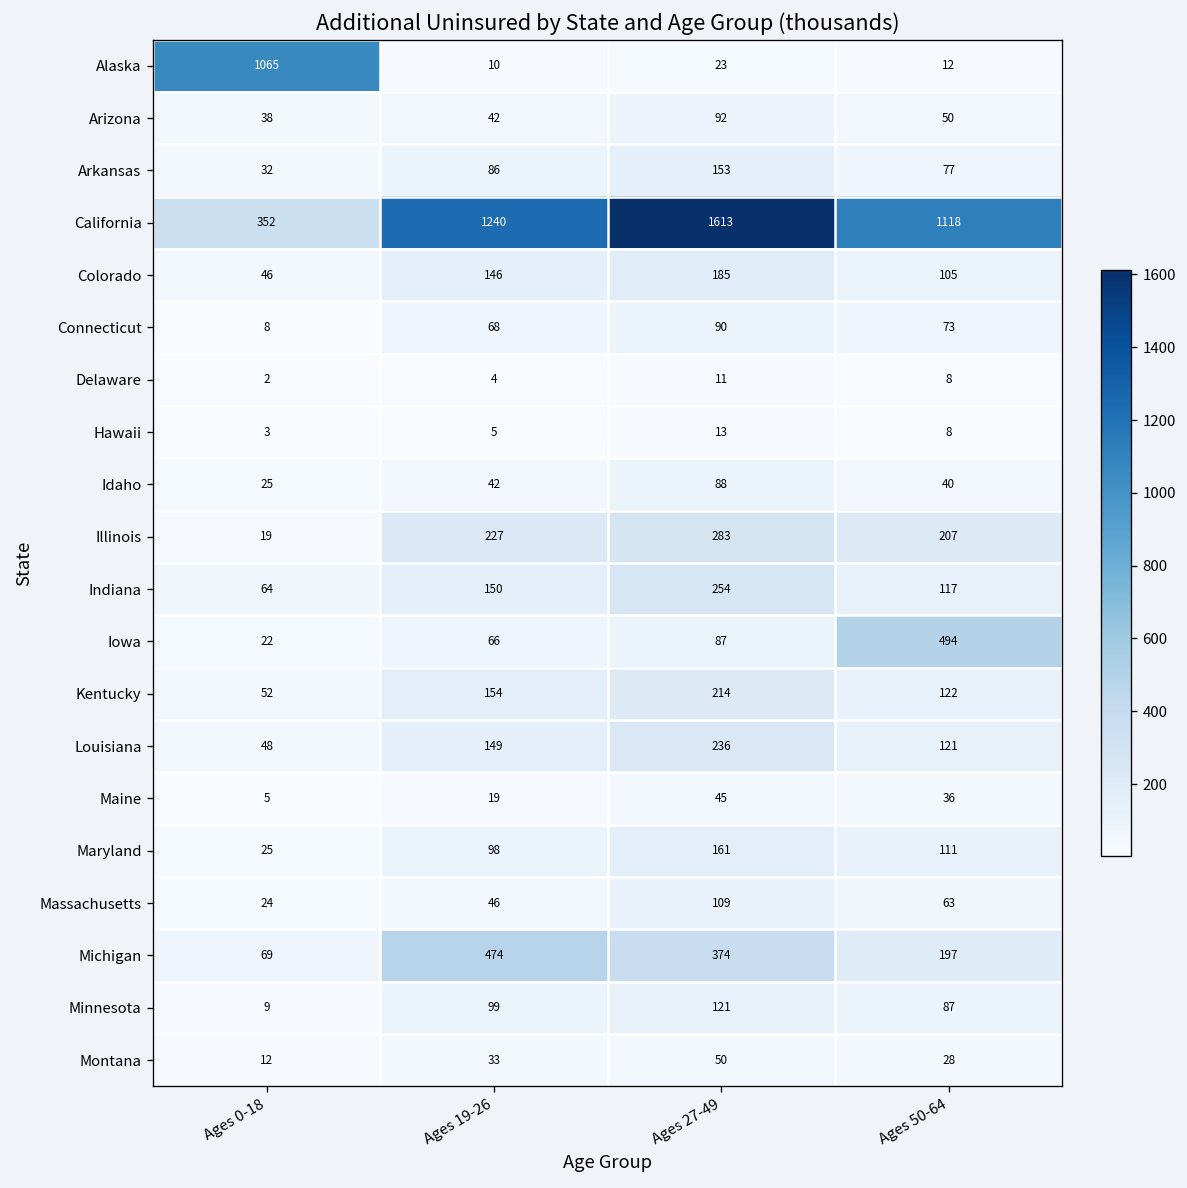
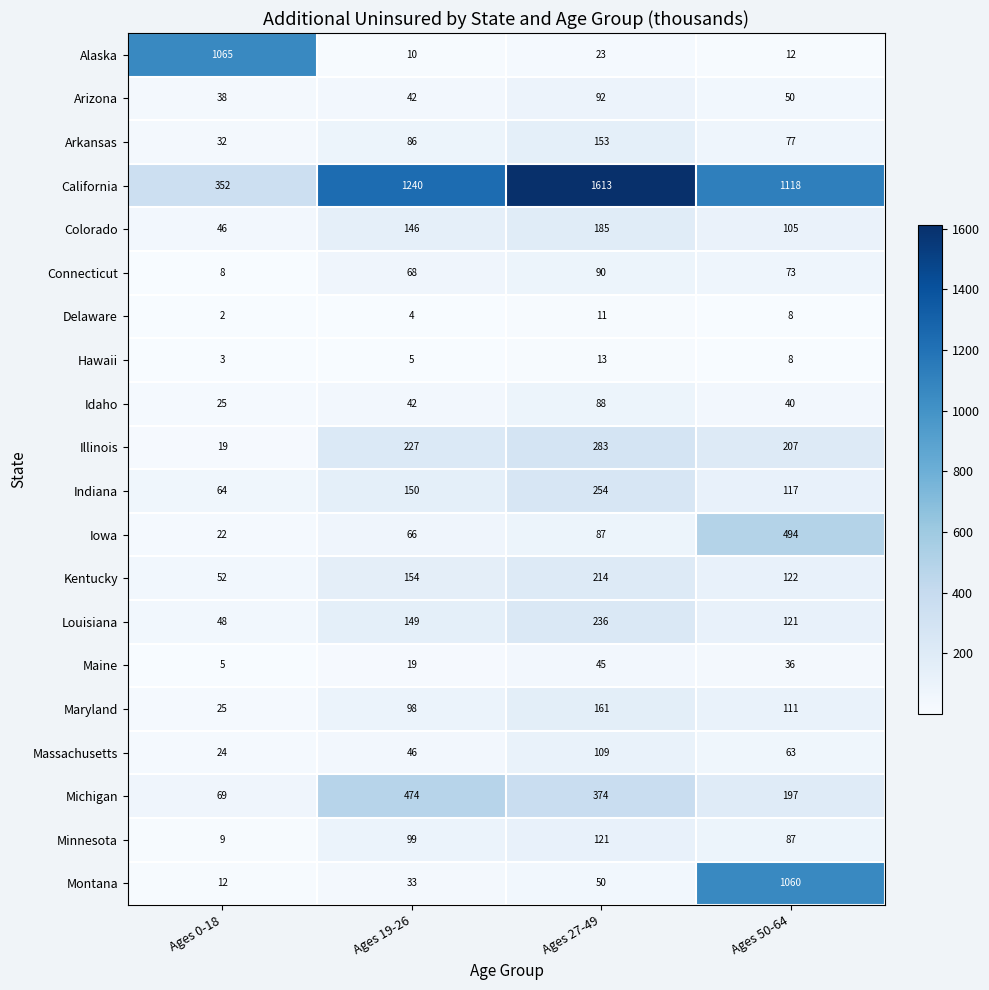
Montana, Ages 50-64: 28 -> 1060
